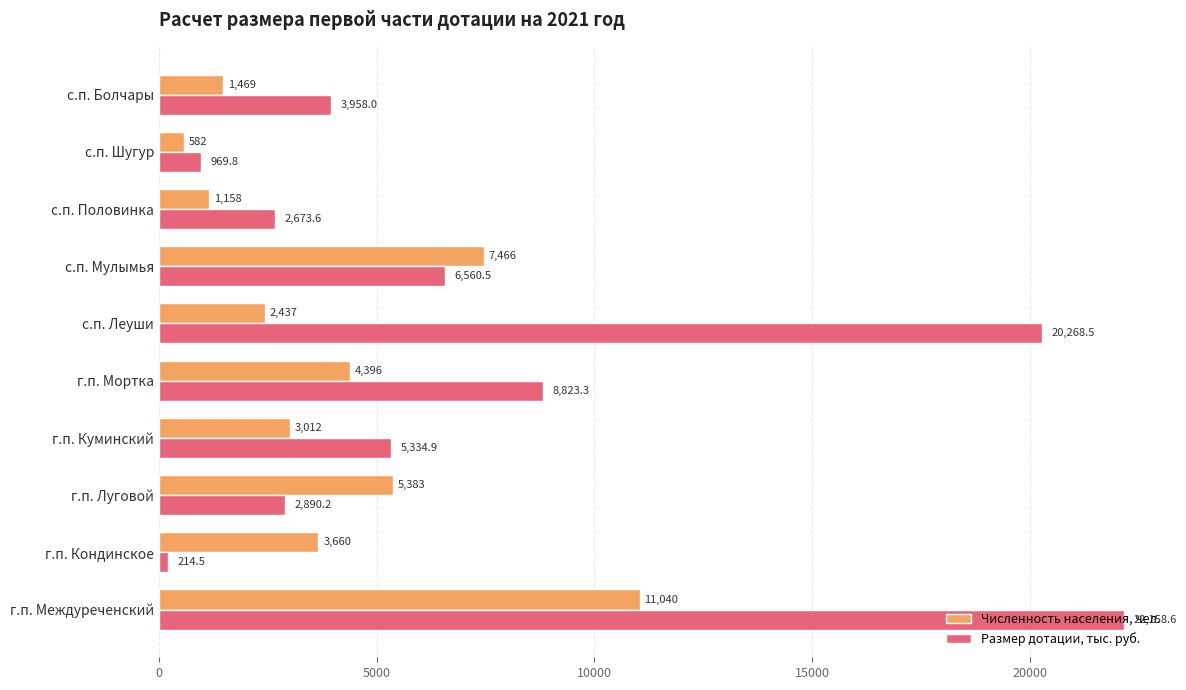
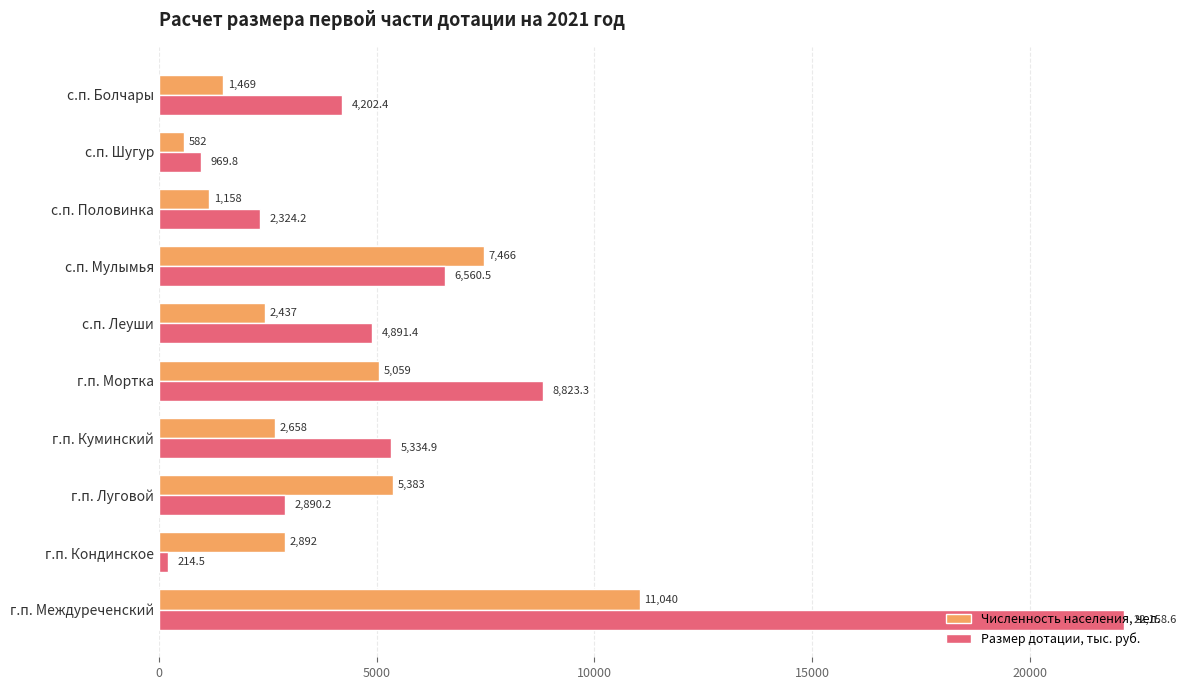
Размер дотации, тыс. руб., с.п. Болчары: 3,958.0 -> 4,202.4
Размер дотации, тыс. руб., с.п. Половинка: 2,673.6 -> 2,324.2
Размер дотации, тыс. руб., с.п. Леуши: 20,268.5 -> 4,891.4
Численность населения, чел., г.п. Мортка: 4,396 -> 5,059
Численность населения, чел., г.п. Куминский: 3,012 -> 2,658
Численность населения, чел., г.п. Кондинское: 3,660 -> 2,892
